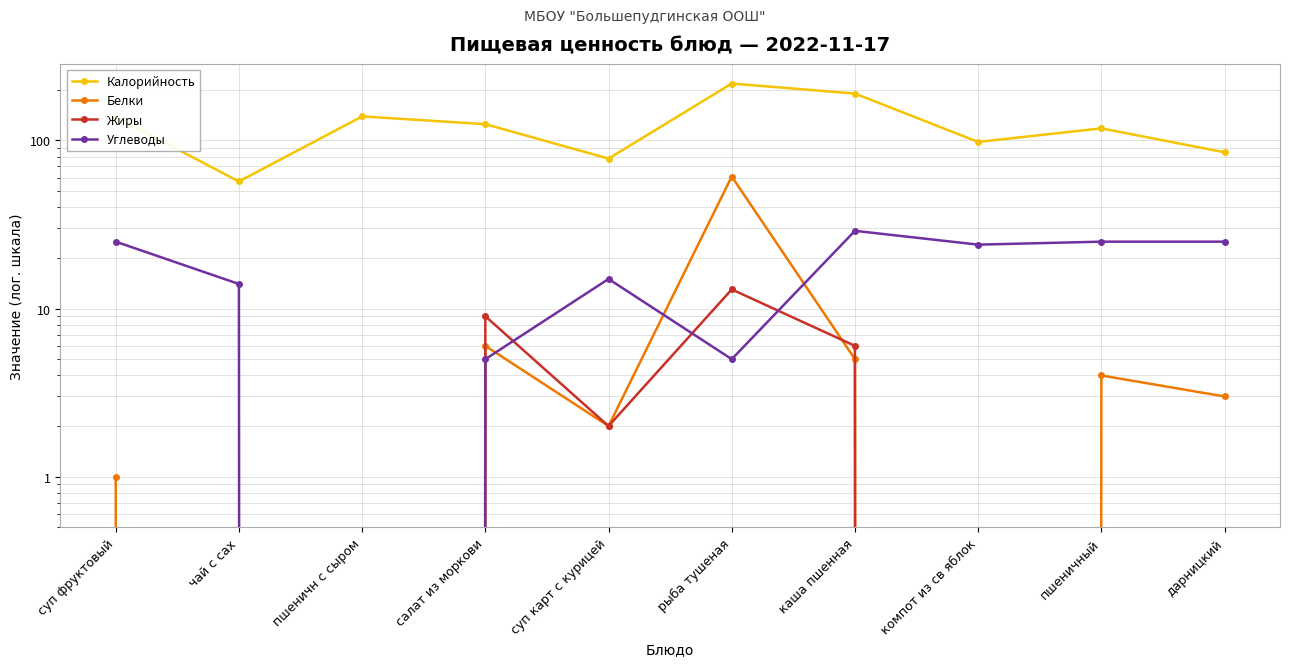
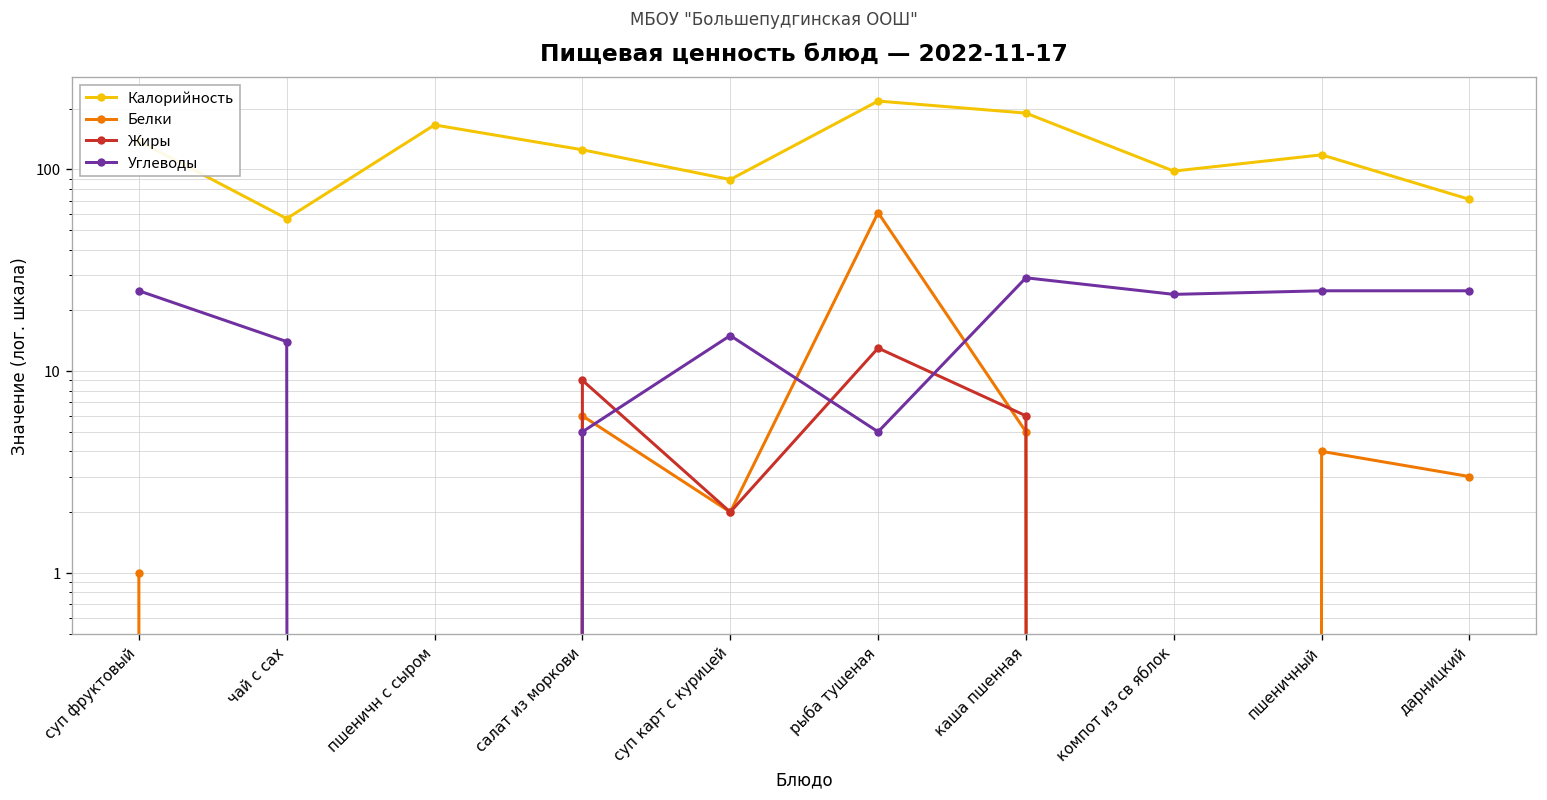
Калорийность, пшеничн с сыром: 140 -> 170
Калорийность, суп карт с курицей: 80 -> 90
Калорийность, дарницкий: 90 -> 71
